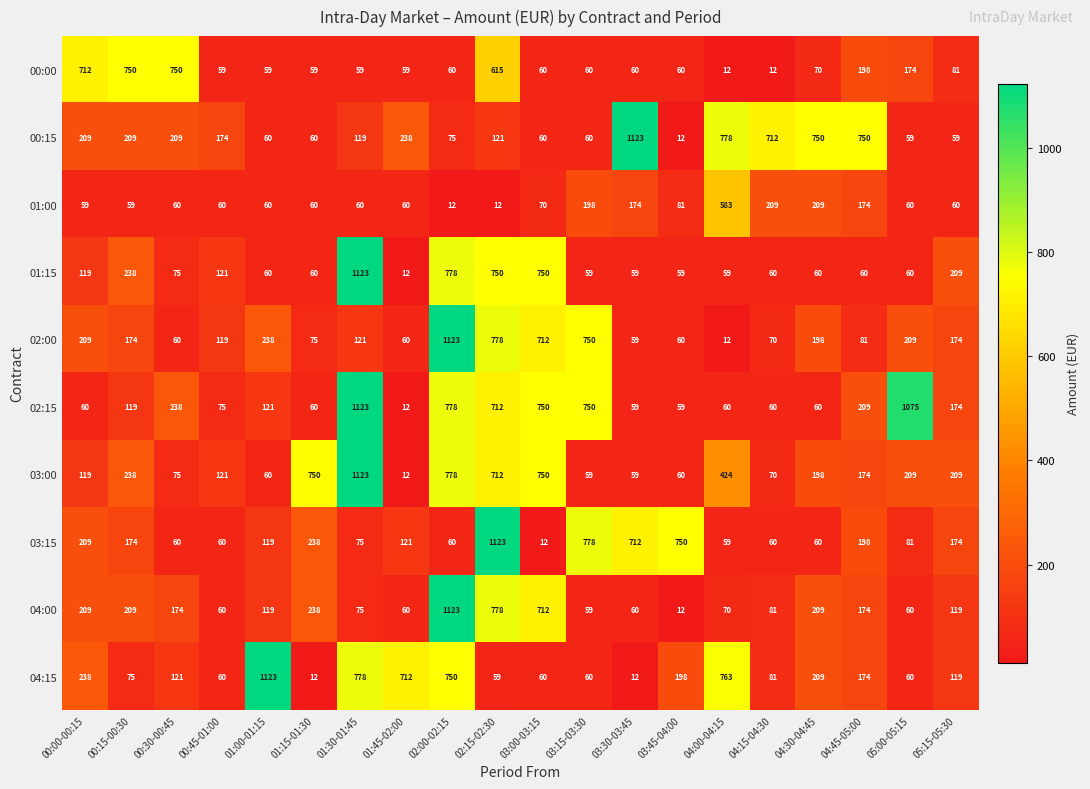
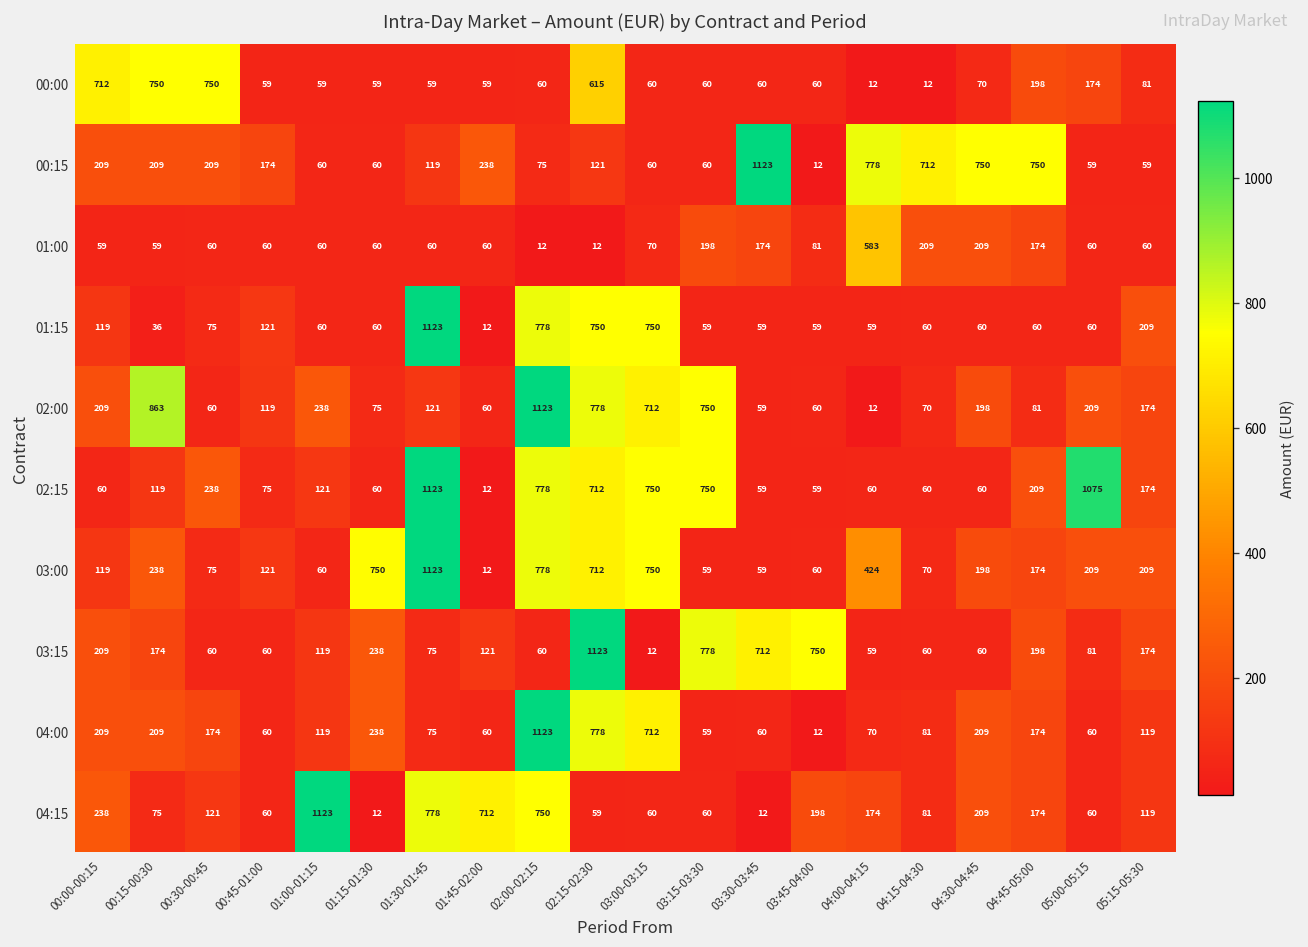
01:15, 00:15-00:30: 238 -> 36
02:00, 00:15-00:30: 174 -> 863
04:15, 04:00-04:15: 763 -> 174
